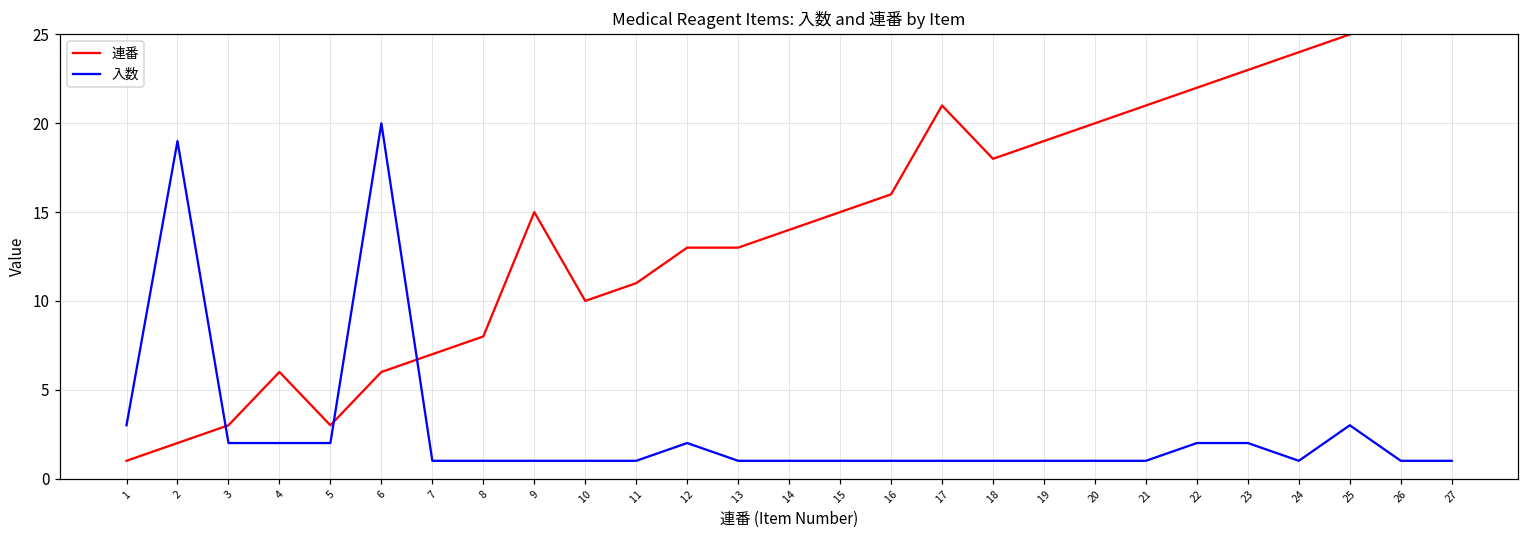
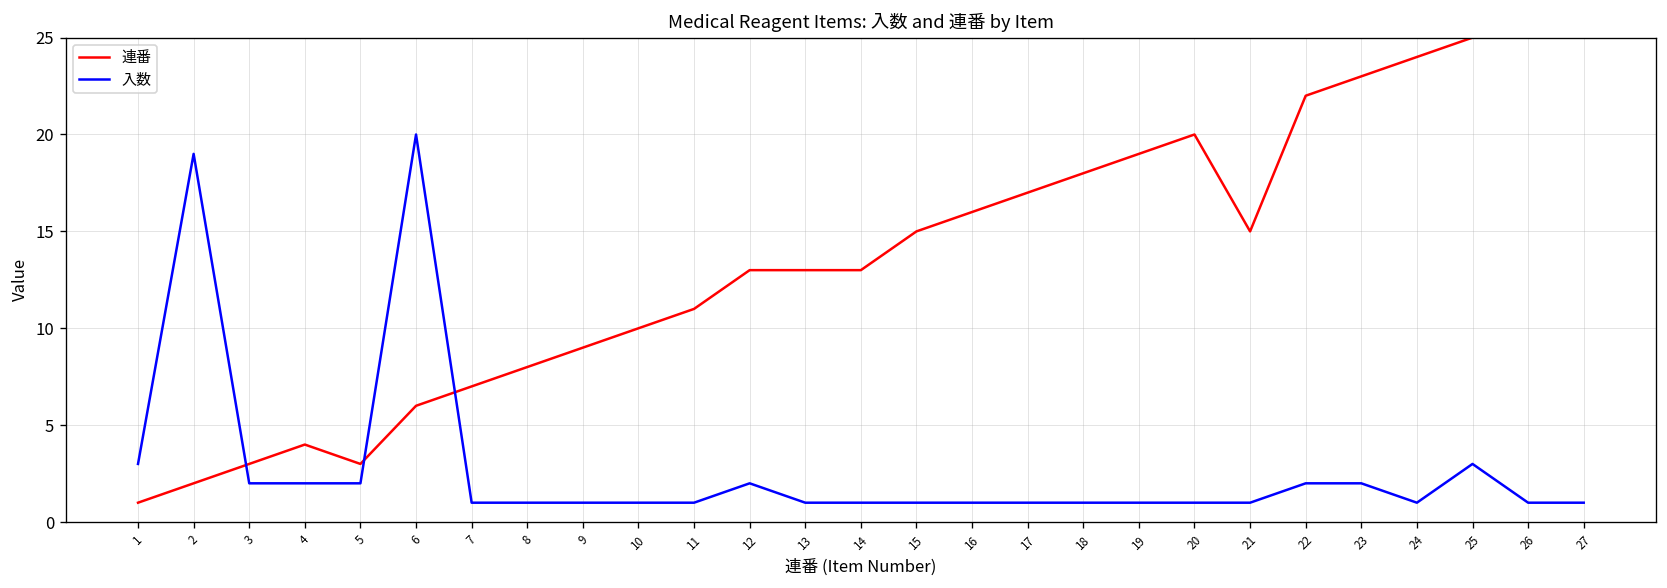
連番, 4: 6 -> 4
連番, 9: 15 -> 9
連番, 14: 14 -> 13
連番, 17: 21 -> 17
連番, 21: 21 -> 15
